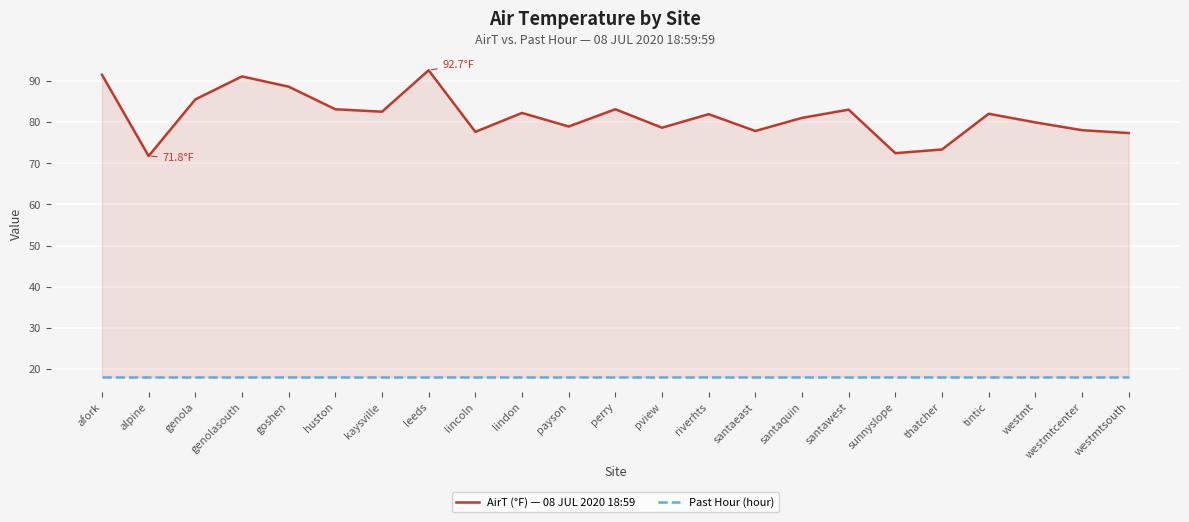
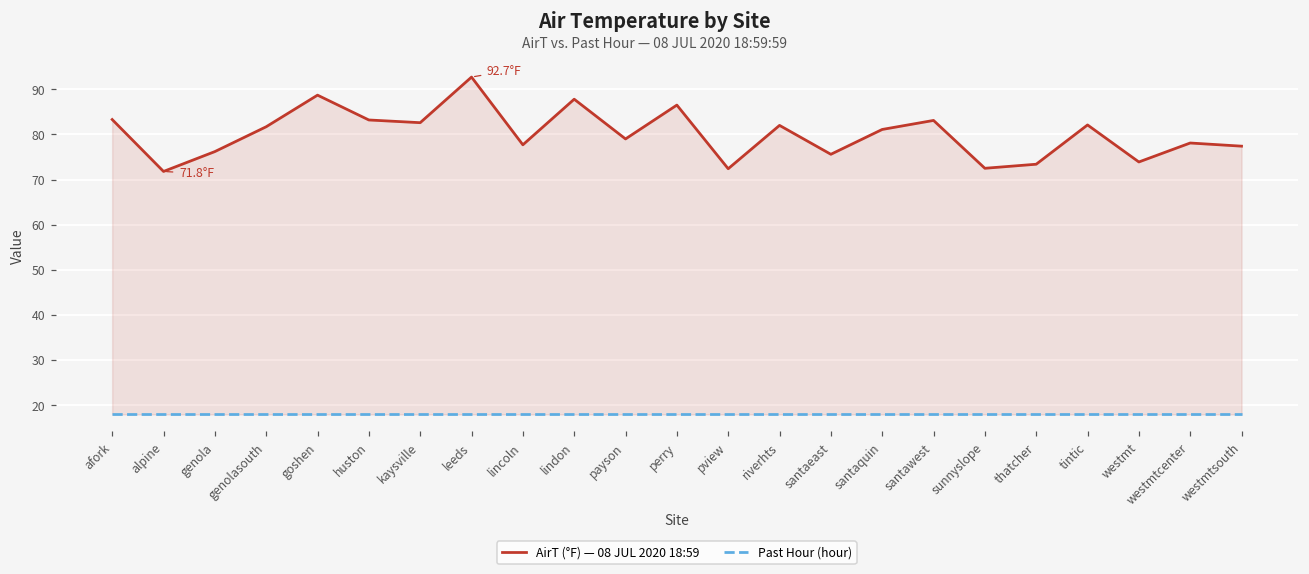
AirT (°F) — 08 JUL 2020 18:59, afork: 92 -> 83
AirT (°F) — 08 JUL 2020 18:59, genola: 86 -> 76
AirT (°F) — 08 JUL 2020 18:59, genolasouth: 91 -> 82
AirT (°F) — 08 JUL 2020 18:59, lindon: 82 -> 88
AirT (°F) — 08 JUL 2020 18:59, perry: 83 -> 87
AirT (°F) — 08 JUL 2020 18:59, pview: 79 -> 72
AirT (°F) — 08 JUL 2020 18:59, santaeast: 78 -> 76
AirT (°F) — 08 JUL 2020 18:59, westmt: 80 -> 74
